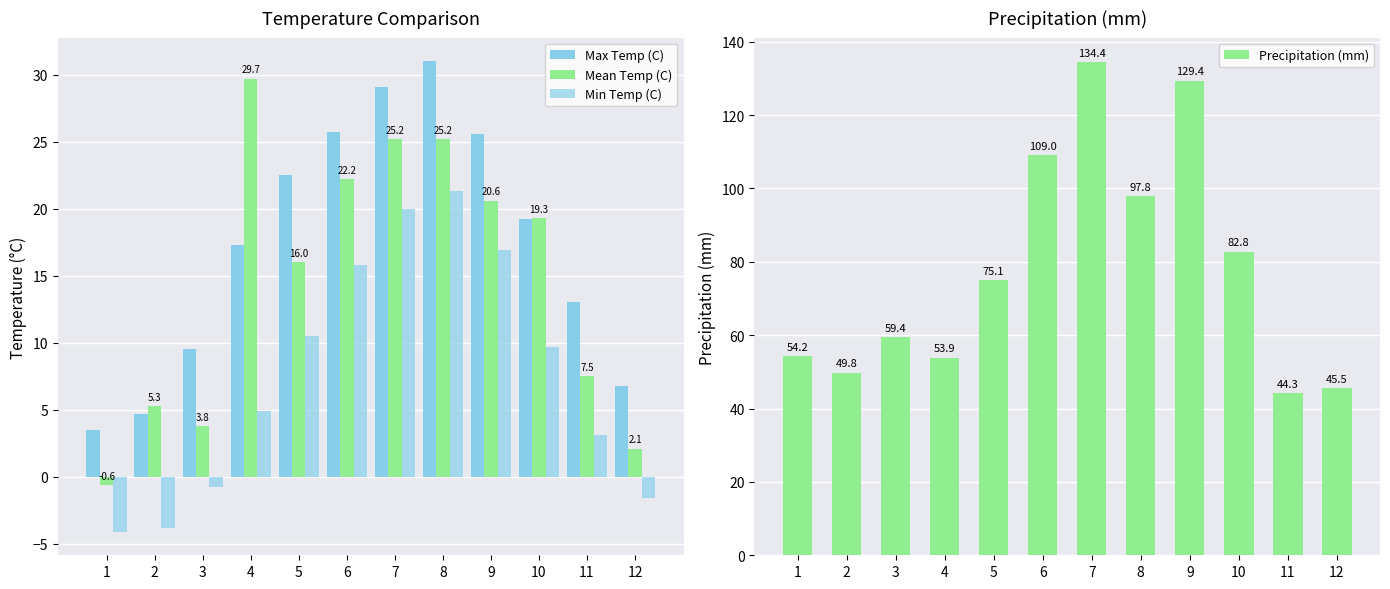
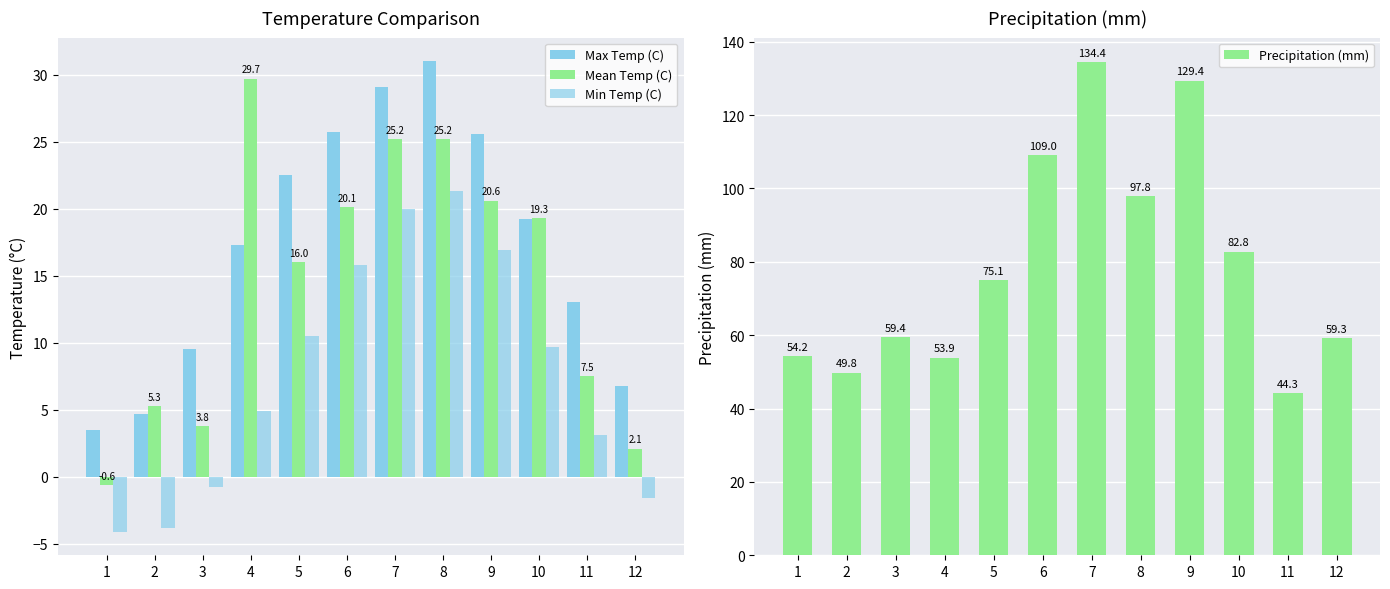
Temperature Comparison, Mean Temp (C), 6: 22.2 -> 20.1
Precipitation (mm), 12: 45.5 -> 59.3
